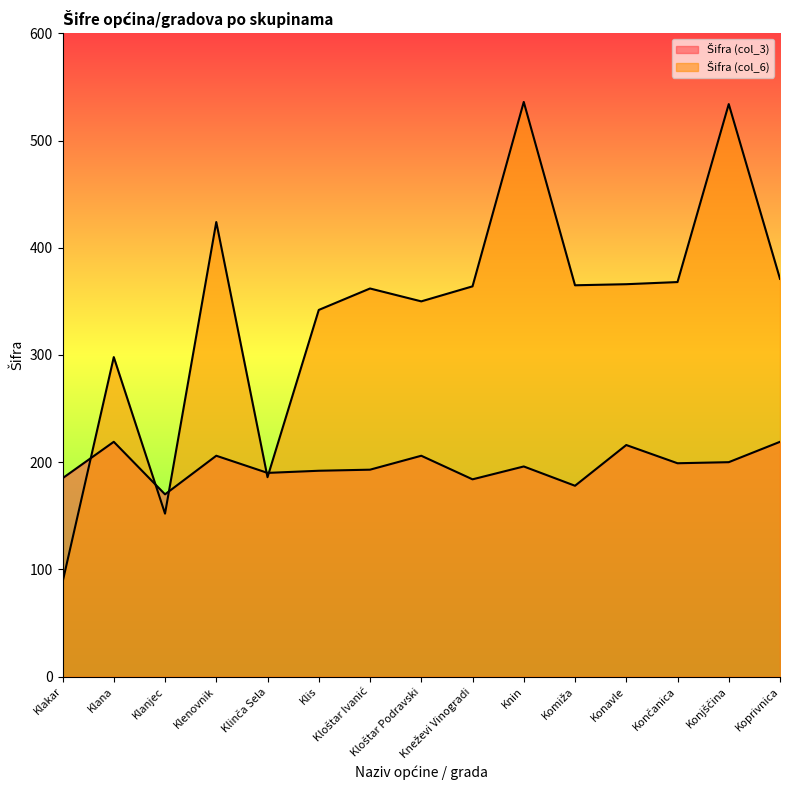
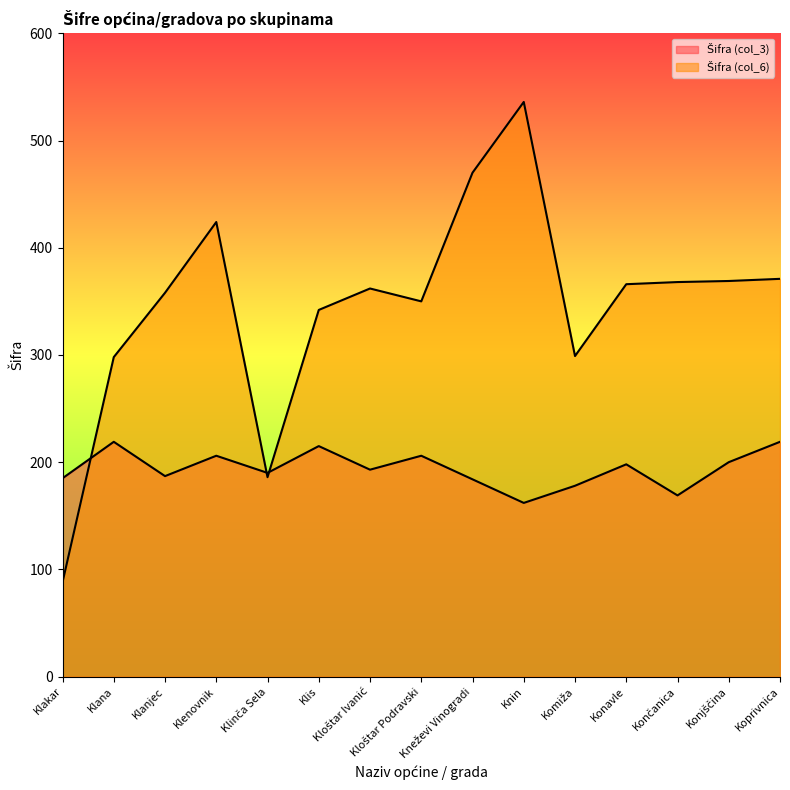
Šifra (col_3), Klanjec: 170 -> 187
Šifra (col_6), Klanjec: 152 -> 358
Šifra (col_3), Klis: 192 -> 215
Šifra (col_6), Kneževi Vinogradi: 364 -> 470
Šifra (col_3), Knin: 196 -> 162
Šifra (col_6), Komiža: 365 -> 299
Šifra (col_3), Konavle: 216 -> 198
Šifra (col_3), Končanica: 199 -> 169
Šifra (col_6), Konjščina: 534 -> 369
